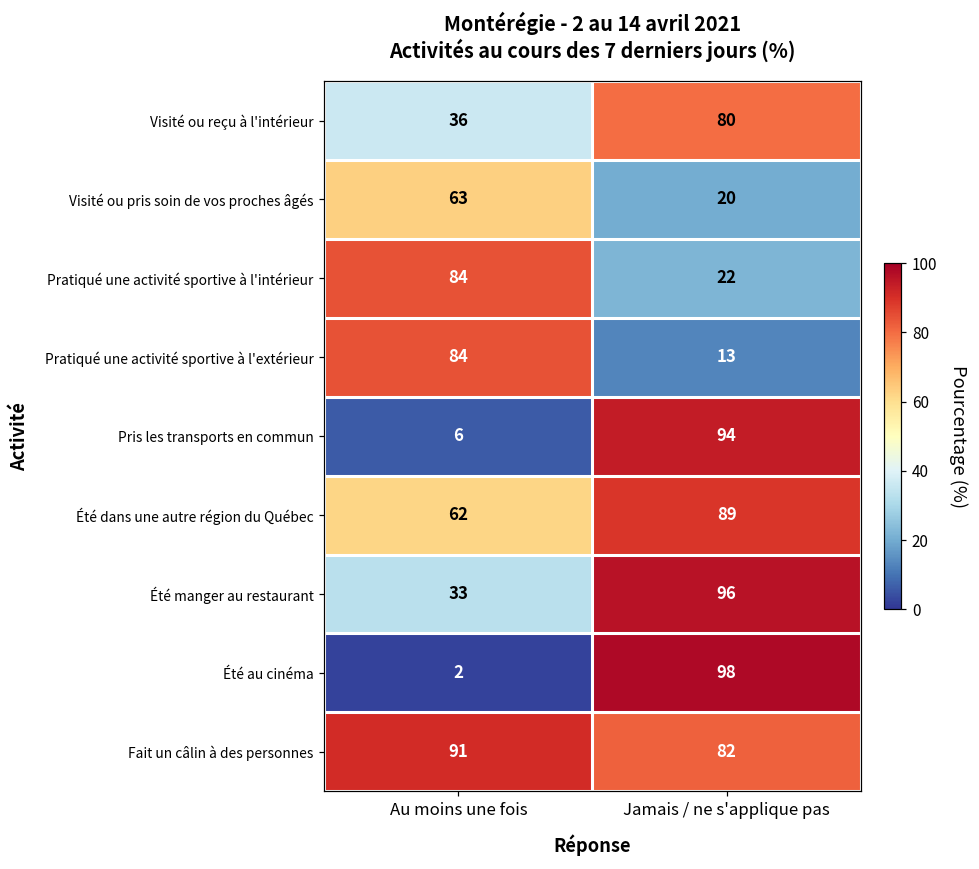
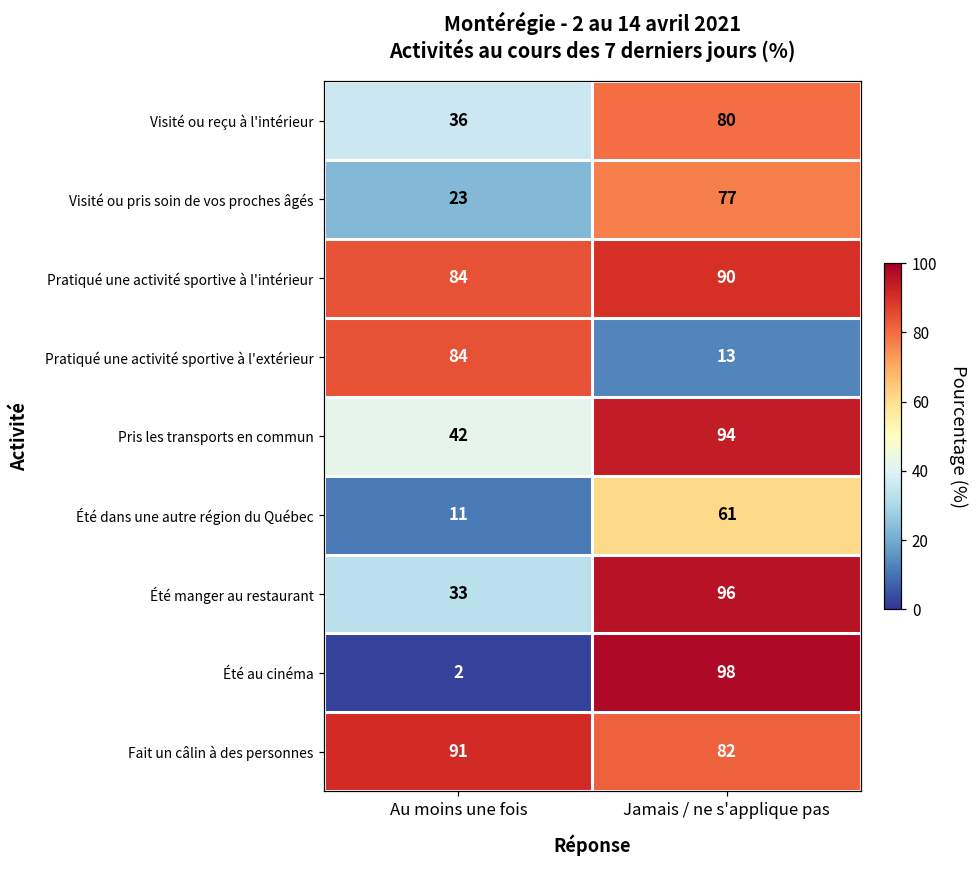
Visité ou pris soin de vos proches âgés, Au moins une fois: 63 -> 23
Visité ou pris soin de vos proches âgés, Jamais / ne s'applique pas: 20 -> 77
Pratiqué une activité sportive à l'intérieur, Jamais / ne s'applique pas: 22 -> 90
Pris les transports en commun, Au moins une fois: 6 -> 42
Été dans une autre région du Québec, Au moins une fois: 62 -> 11
Été dans une autre région du Québec, Jamais / ne s'applique pas: 89 -> 61
